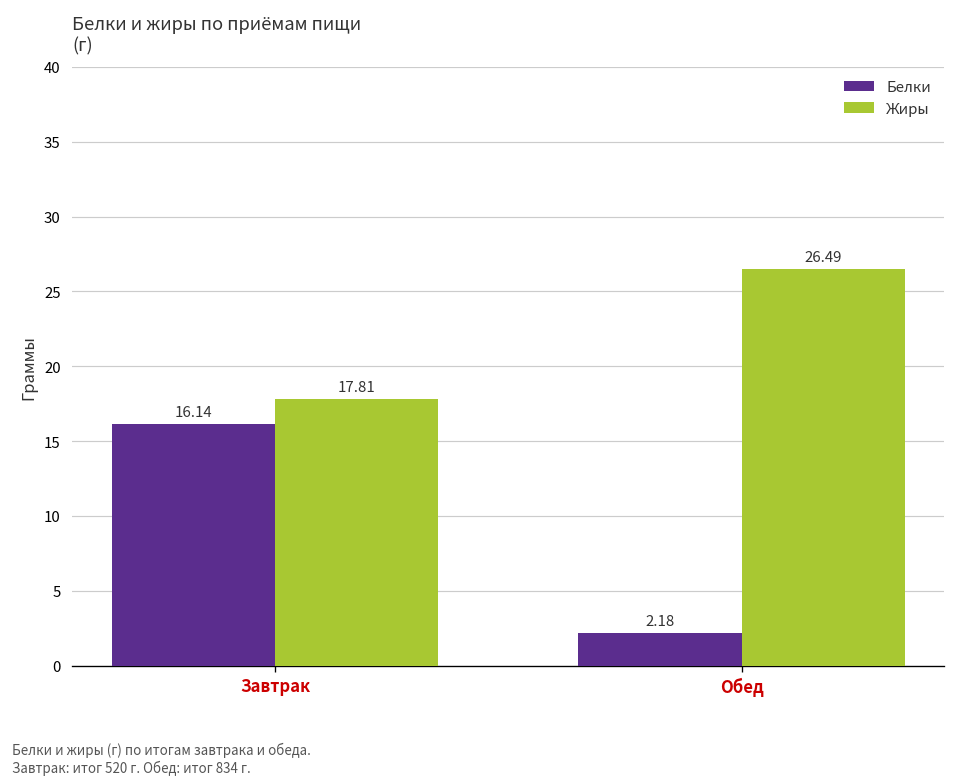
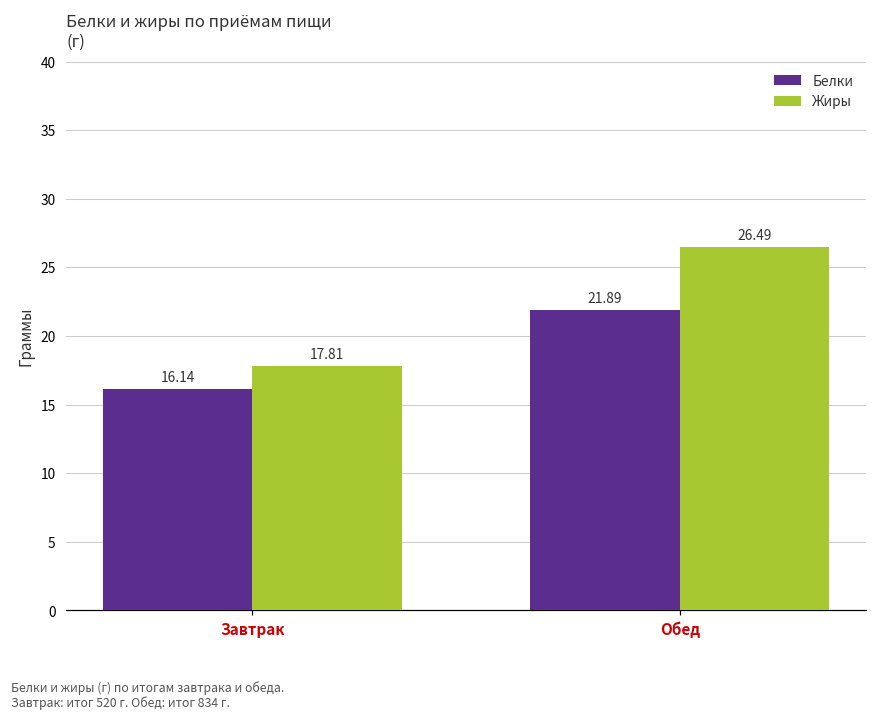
Белки, Обед: 2.18 -> 21.89
